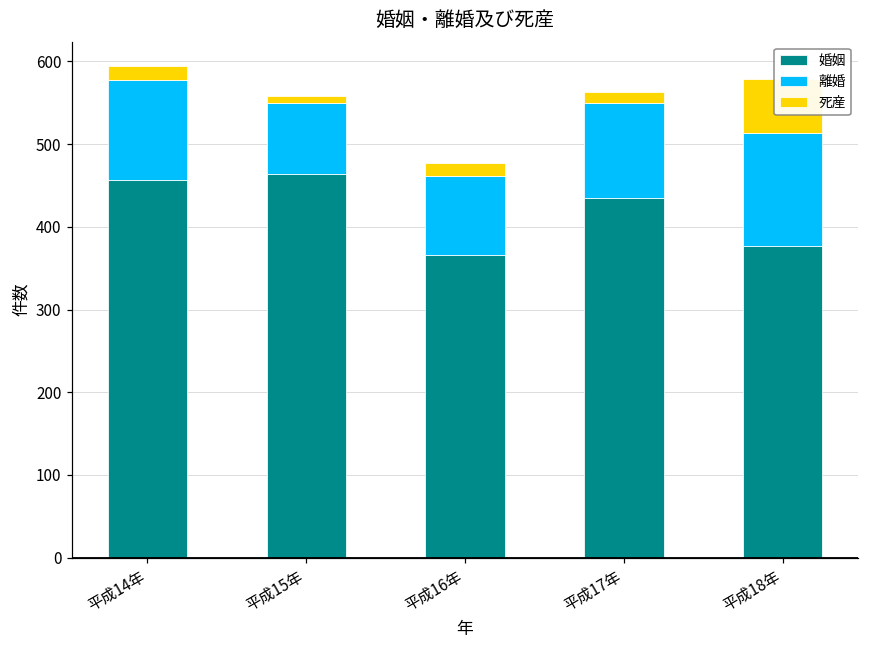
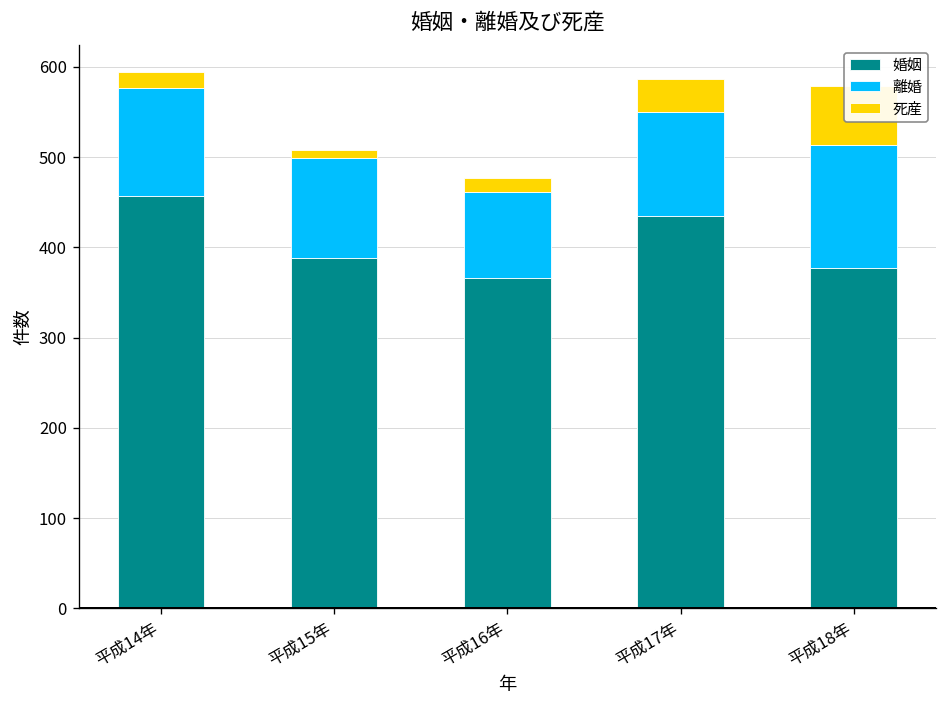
婚姻, 平成15年: 460 -> 390
離婚, 平成15年: 90 -> 110
死産, 平成17年: 10 -> 40
